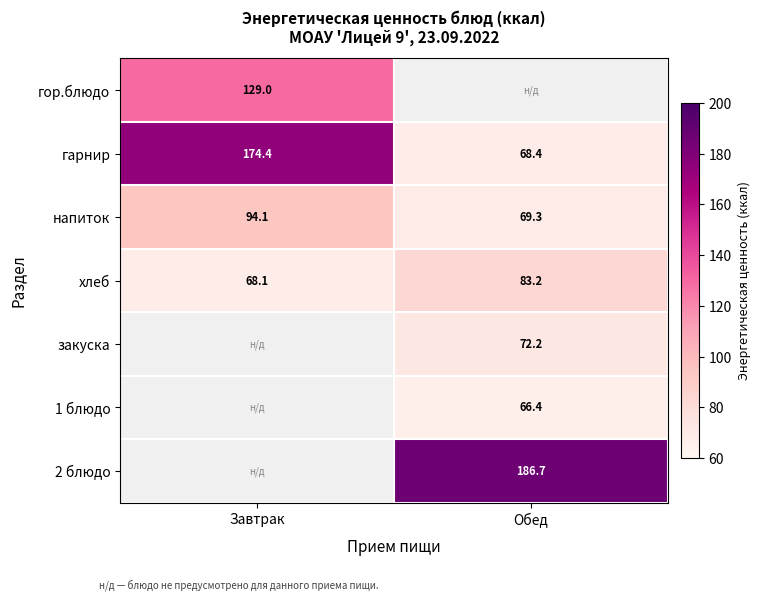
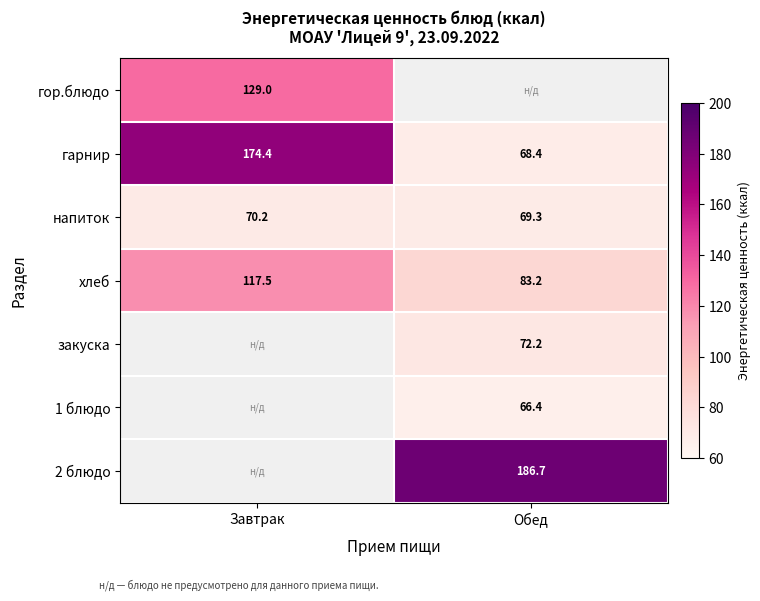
напиток, Завтрак: 94.1 -> 70.2
хлеб, Завтрак: 68.1 -> 117.5
